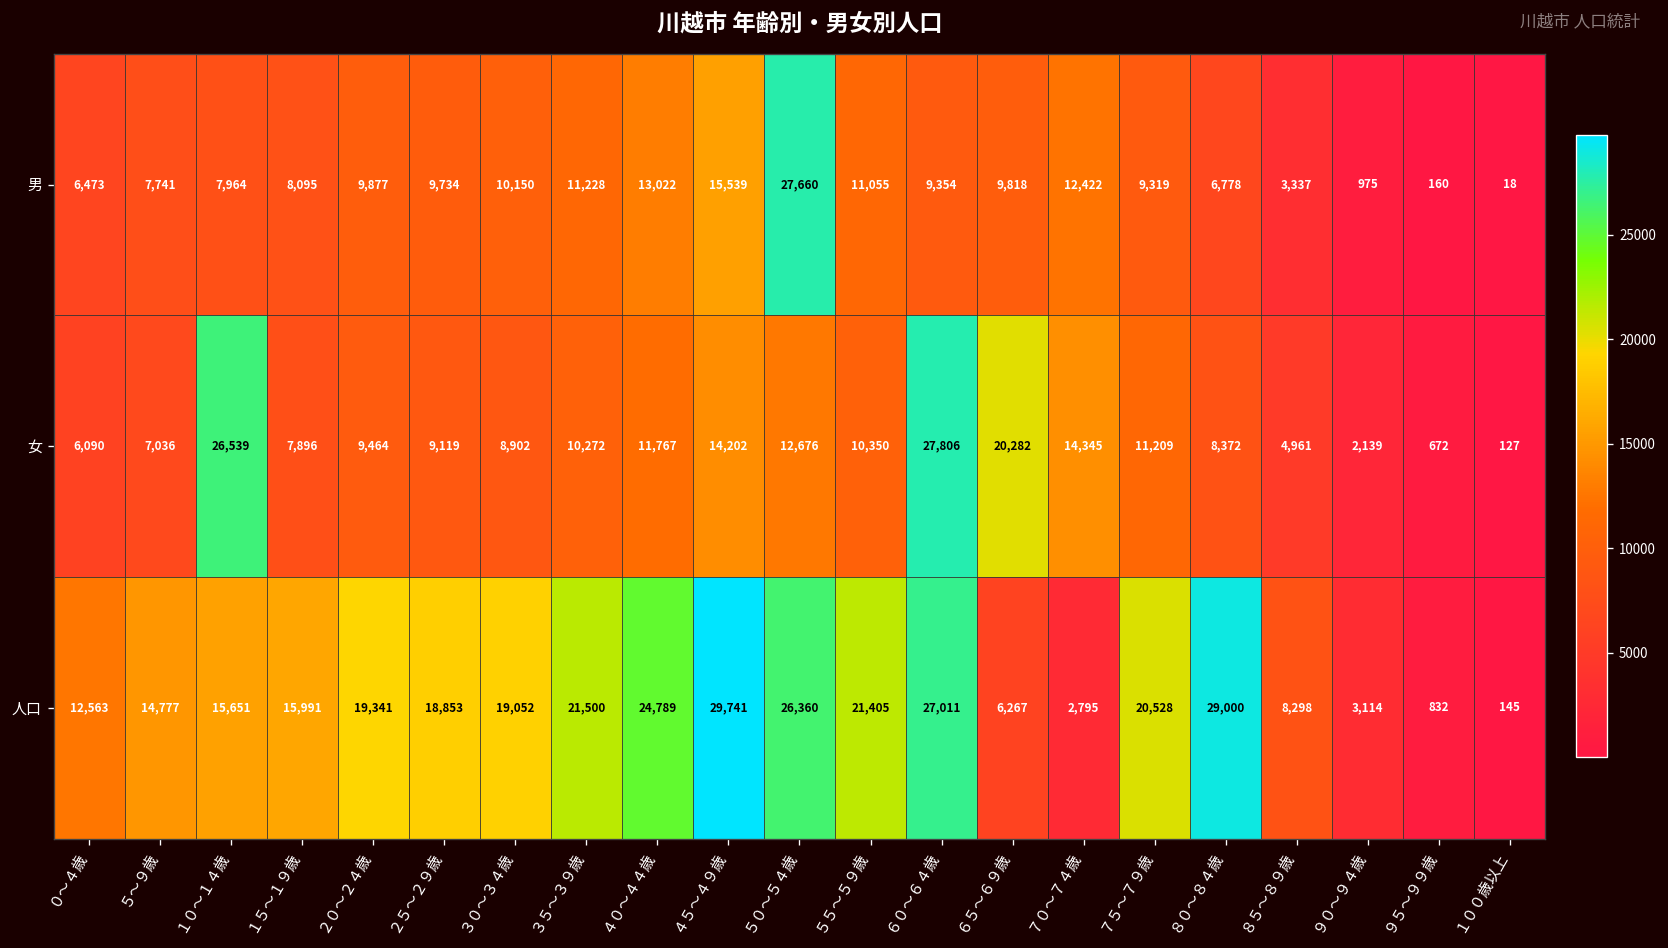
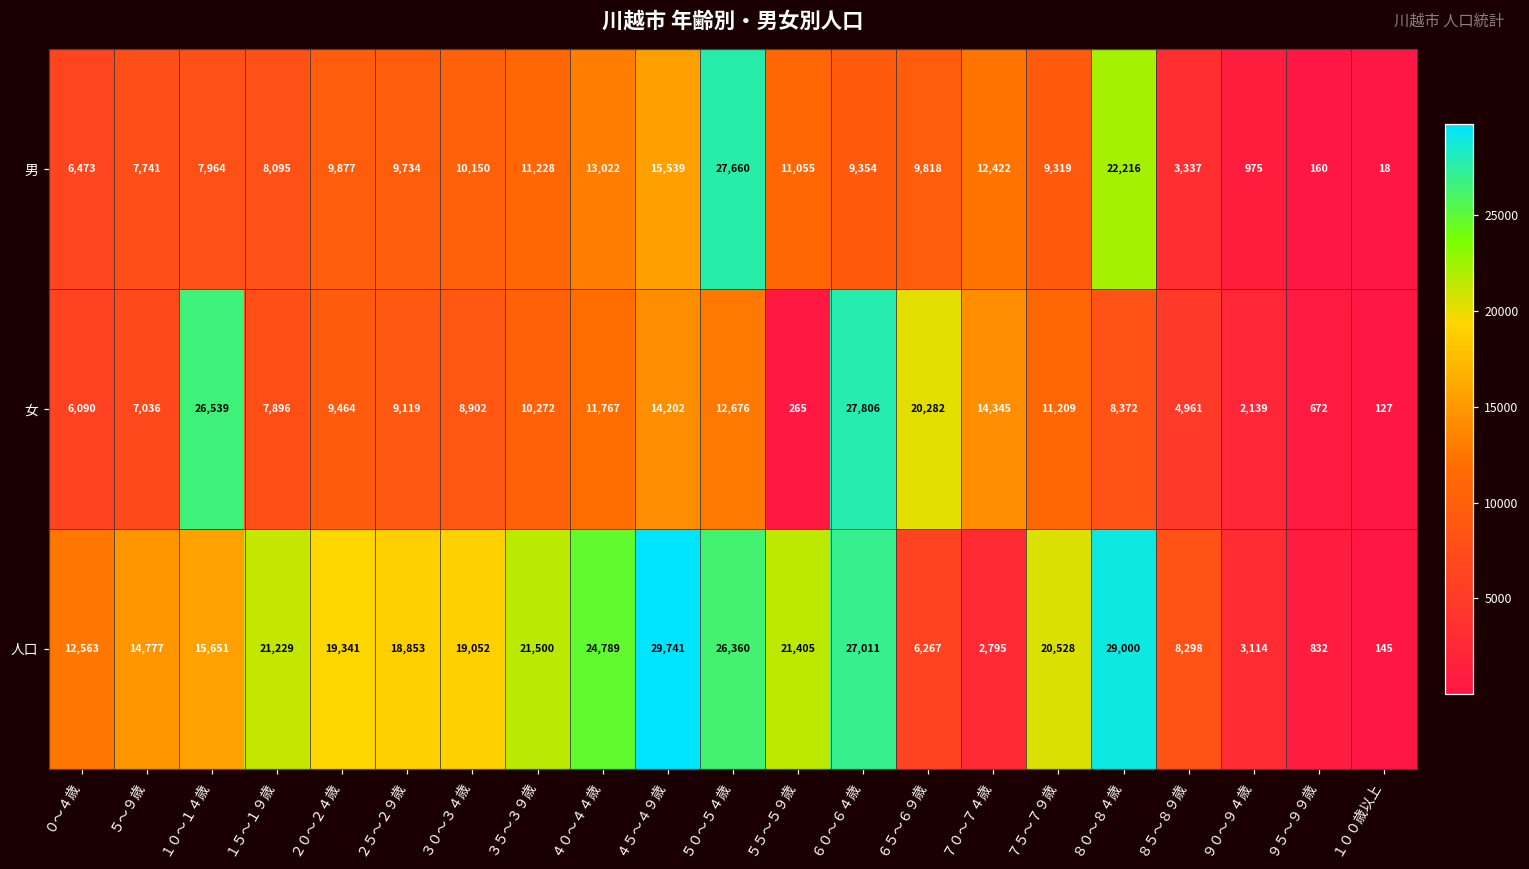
男, ８０～８４歳: 6,778 -> 22,216
女, ５５～５９歳: 10,350 -> 265
人口, １５～１９歳: 15,991 -> 21,229
